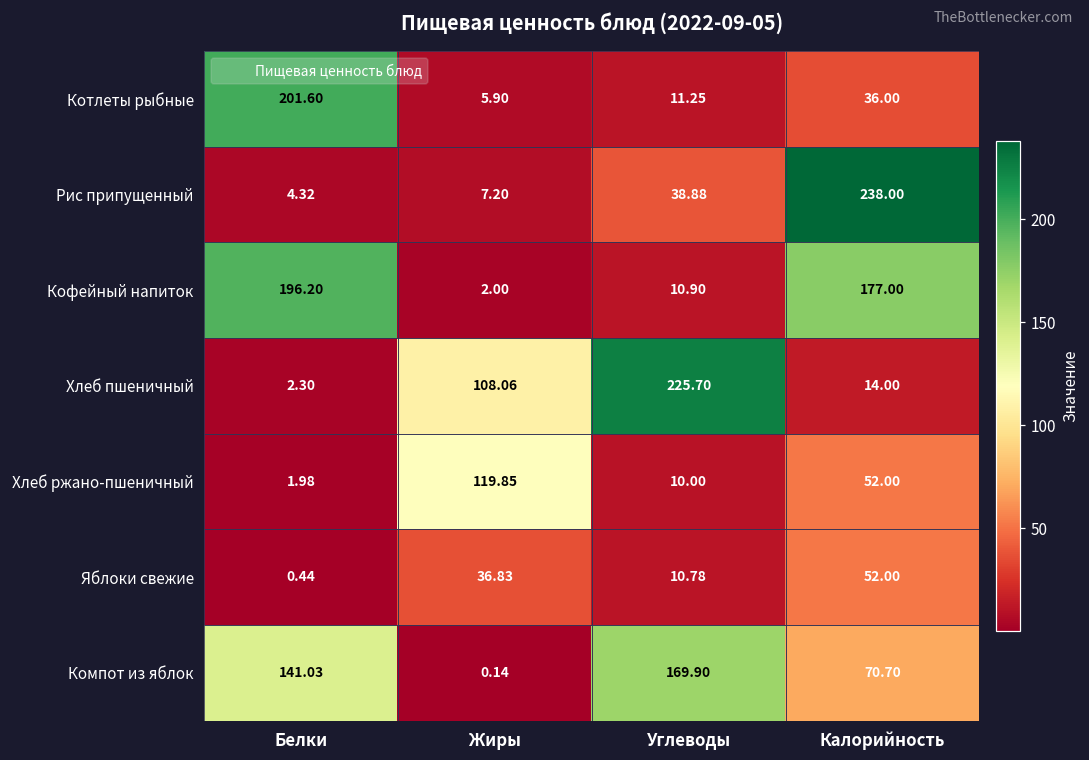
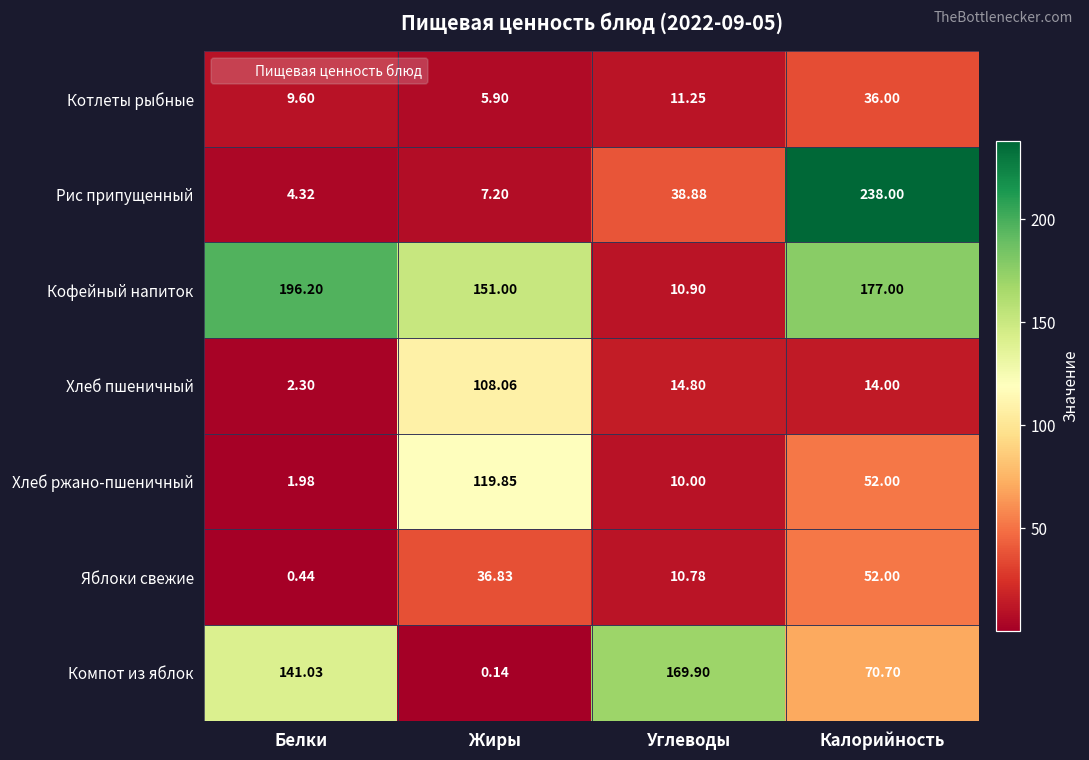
Котлеты рыбные, Белки: 201.60 -> 9.60
Кофейный напиток, Жиры: 2.00 -> 151.00
Хлеб пшеничный, Углеводы: 225.70 -> 14.80
